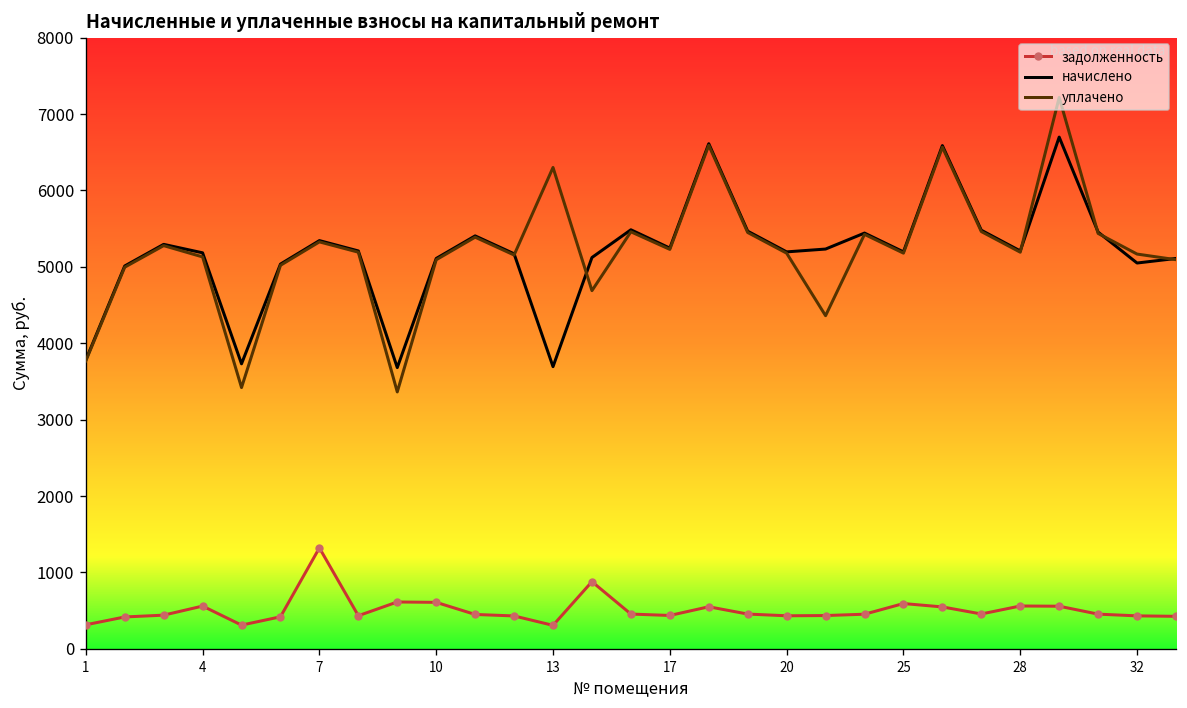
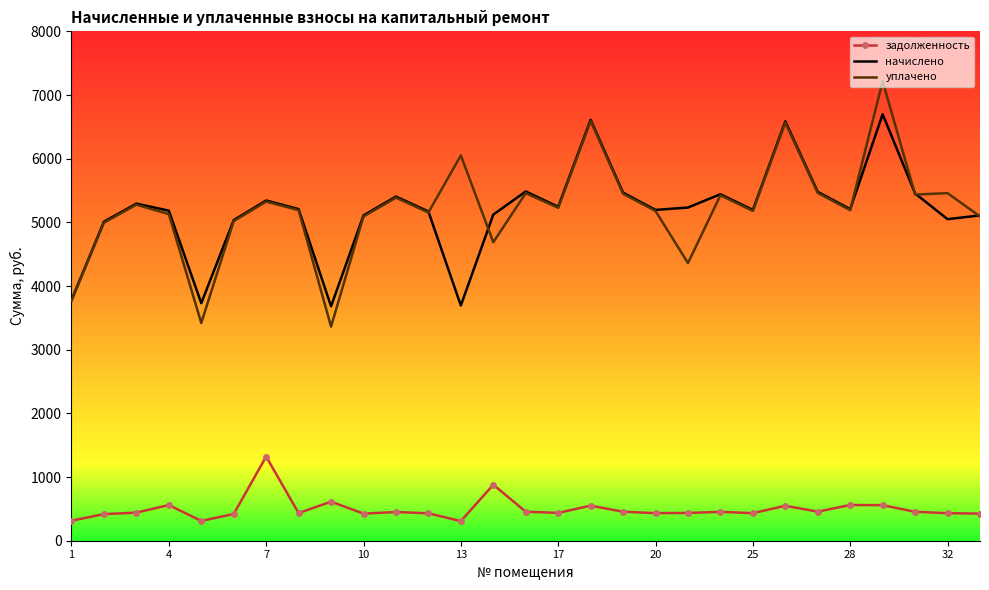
задолженность, 10: 600 -> 400
уплачено, 13: 6300 -> 6100
задолженность, 25: 600 -> 400
уплачено, 32: 5200 -> 5500
